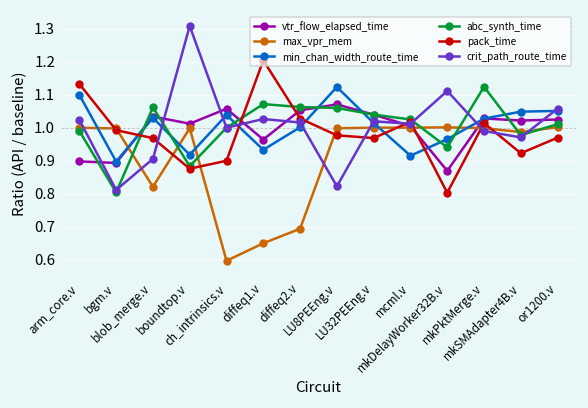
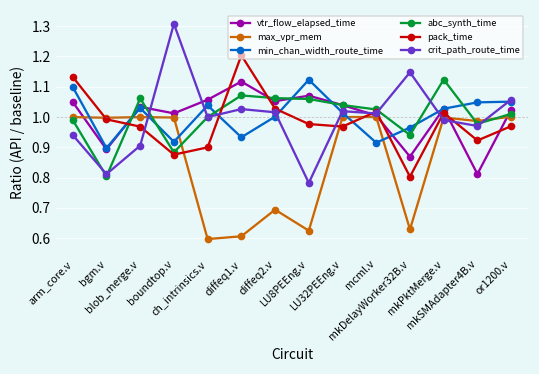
vtr_flow_elapsed_time, arm_core.v: 0.90 -> 1.05
crit_path_route_time, arm_core.v: 1.02 -> 0.94
max_vpr_mem, blob_merge.v: 0.82 -> 1.00
vtr_flow_elapsed_time, diffeq1.v: 0.96 -> 1.12
max_vpr_mem, diffeq1.v: 0.65 -> 0.61
max_vpr_mem, LU8PEEng.v: 1.00 -> 0.63
crit_path_route_time, LU8PEEng.v: 0.82 -> 0.78
max_vpr_mem, mkDelayWorker32B.v: 1.00 -> 0.63
crit_path_route_time, mkDelayWorker32B.v: 1.11 -> 1.15
vtr_flow_elapsed_time, mkSMAdapter4B.v: 1.02 -> 0.81
